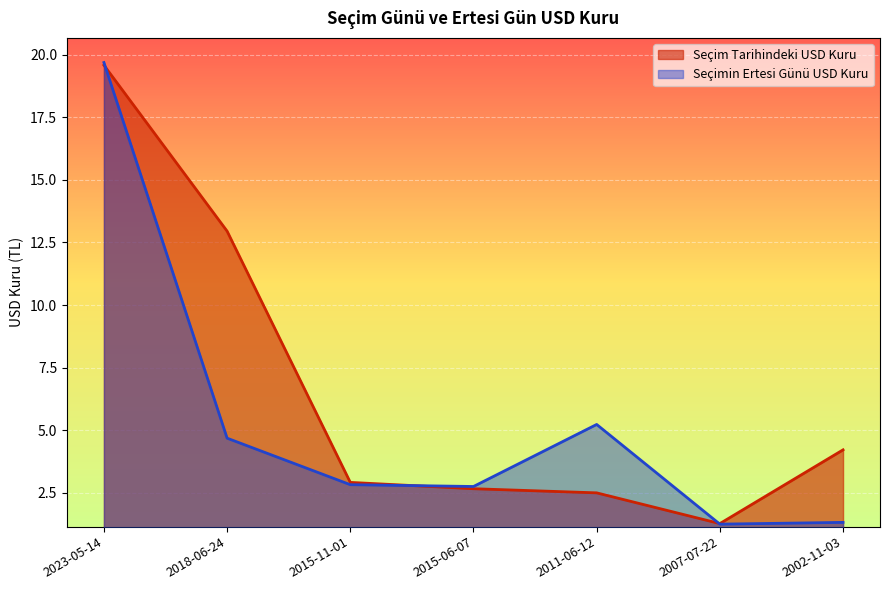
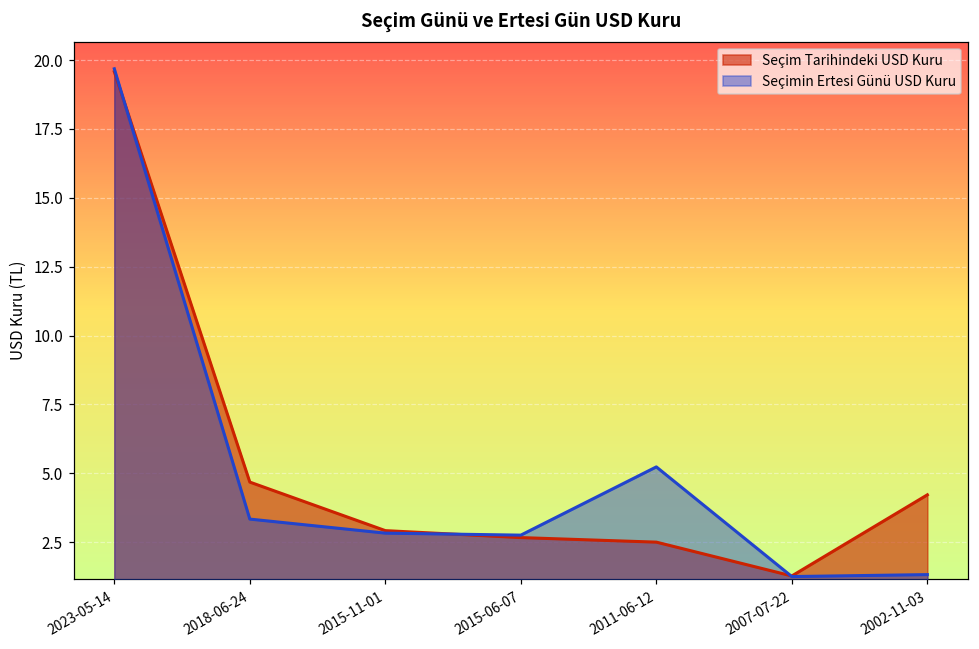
Seçim Tarihindeki USD Kuru, 2018-06-24: 12.9 -> 4.7
Seçimin Ertesi Günü USD Kuru, 2018-06-24: 4.7 -> 3.3
